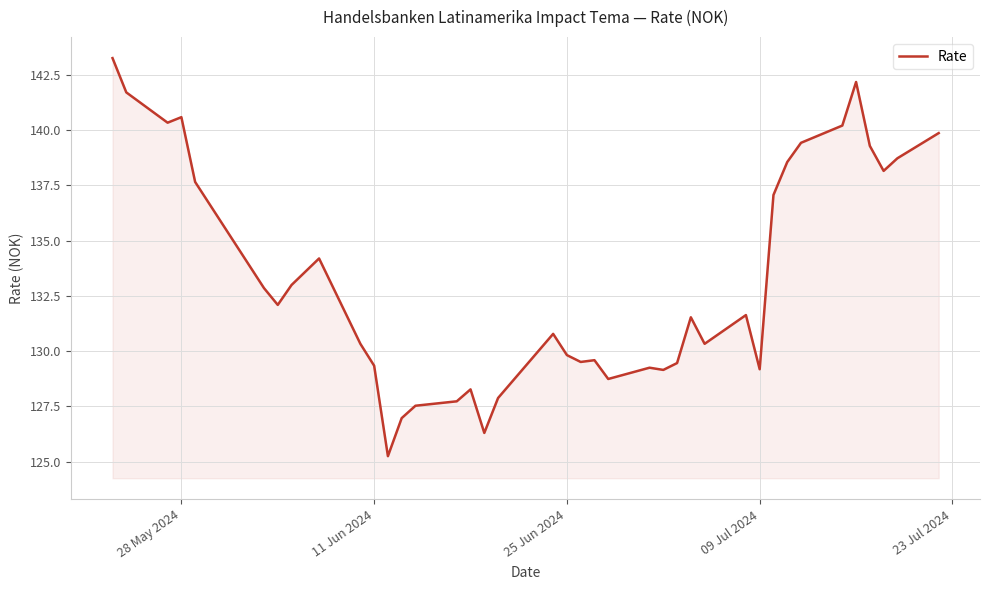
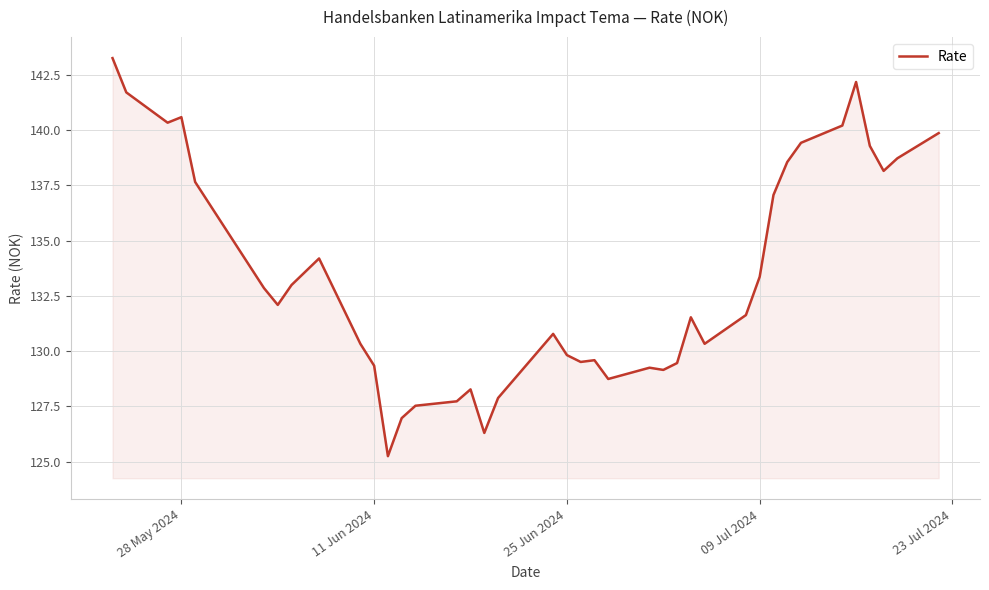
09 Jul 2024: 129.2 -> 133.4
